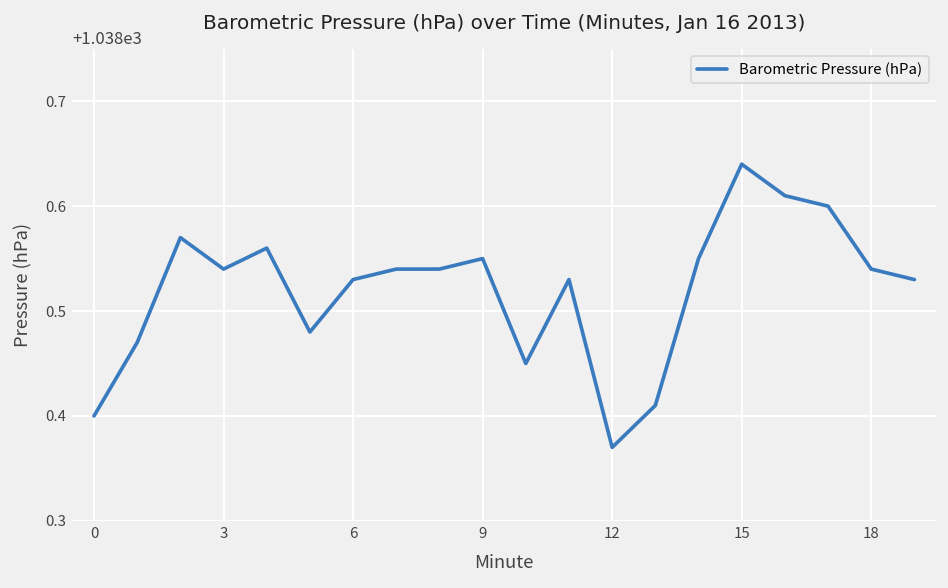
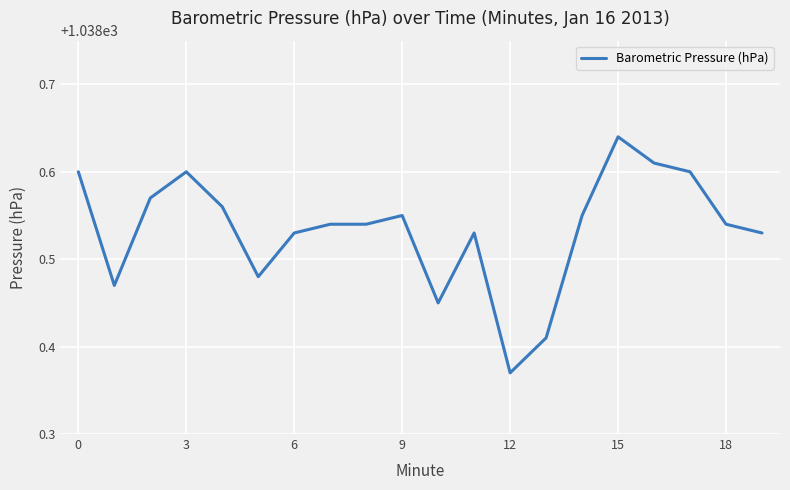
0: 1038.4 -> 1038.6
3: 1038.54 -> 1038.60
